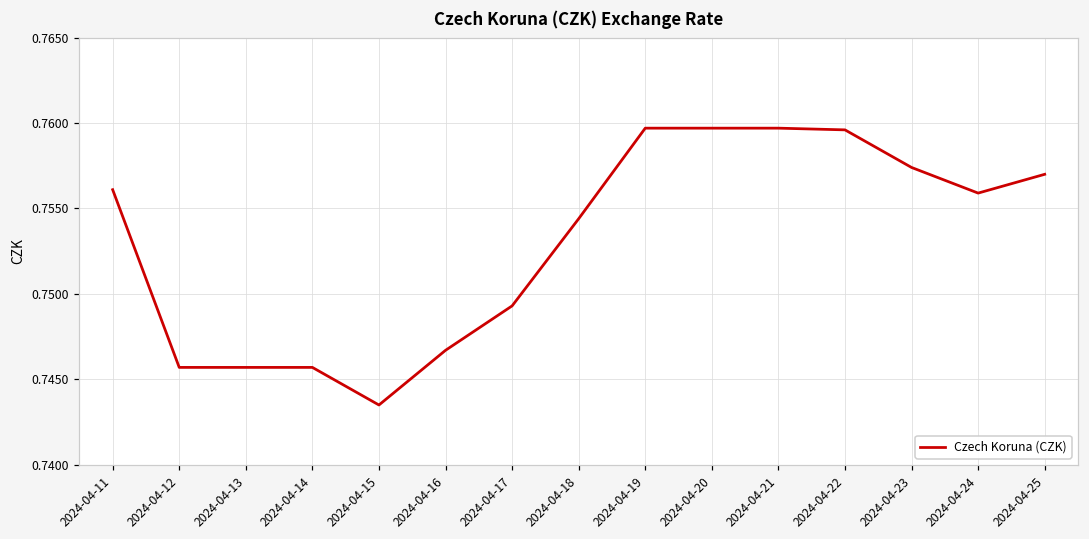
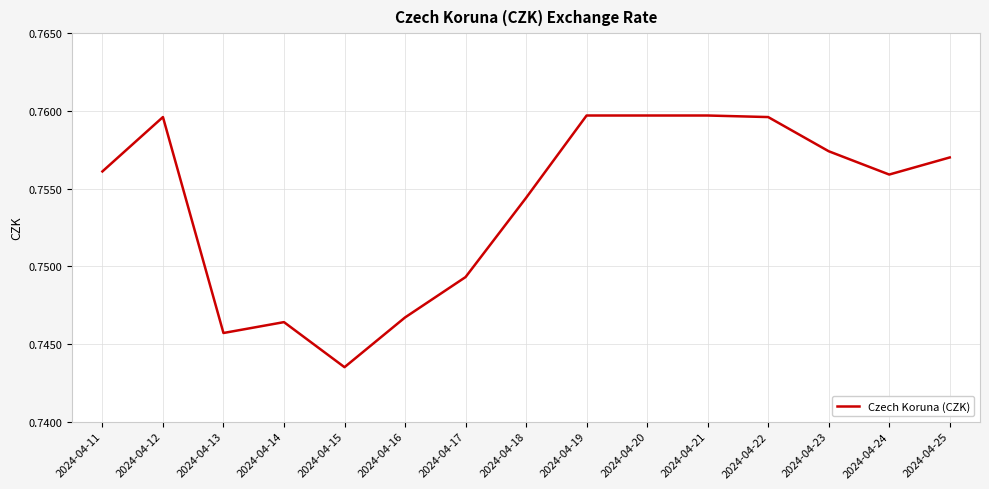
2024-04-12: 0.7457 -> 0.7596
2024-04-14: 0.7457 -> 0.7464
